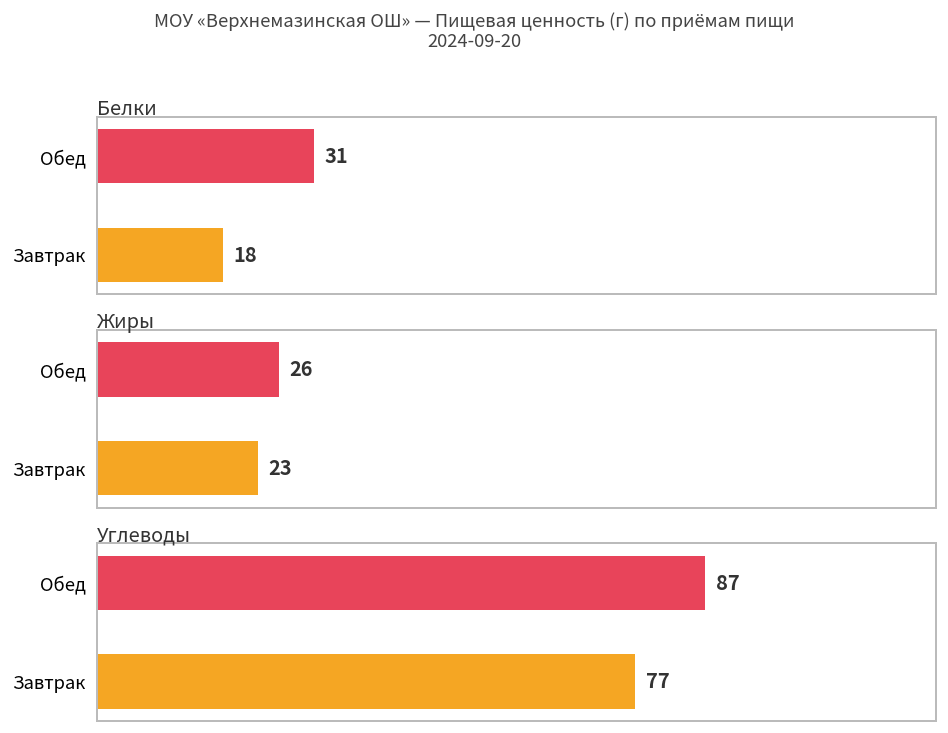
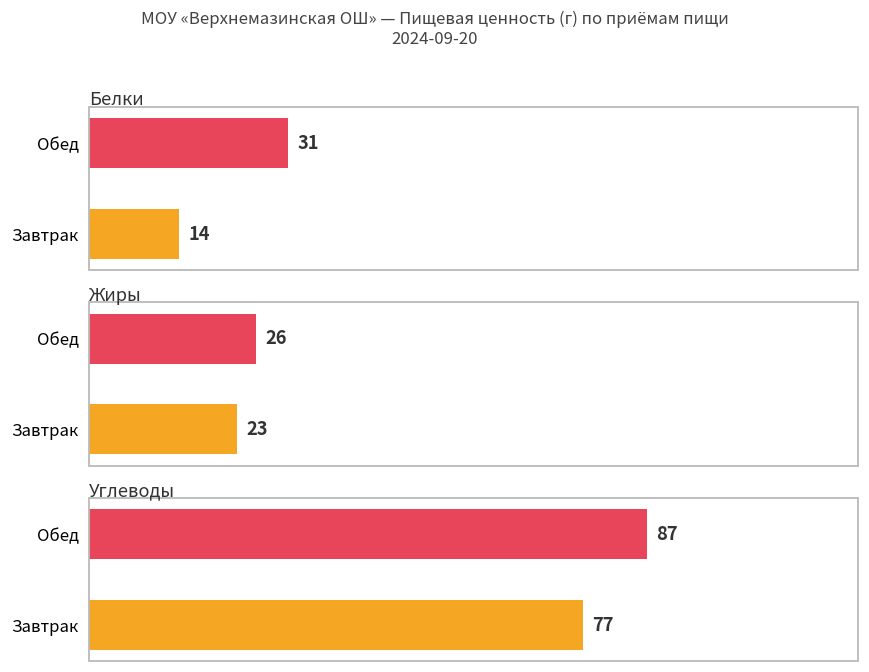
Белки, Завтрак: 18 -> 14
